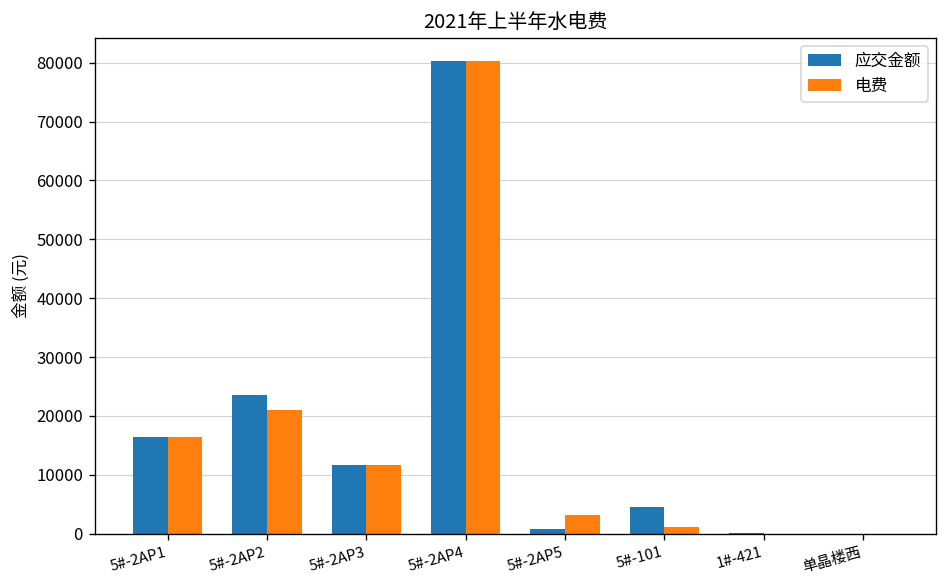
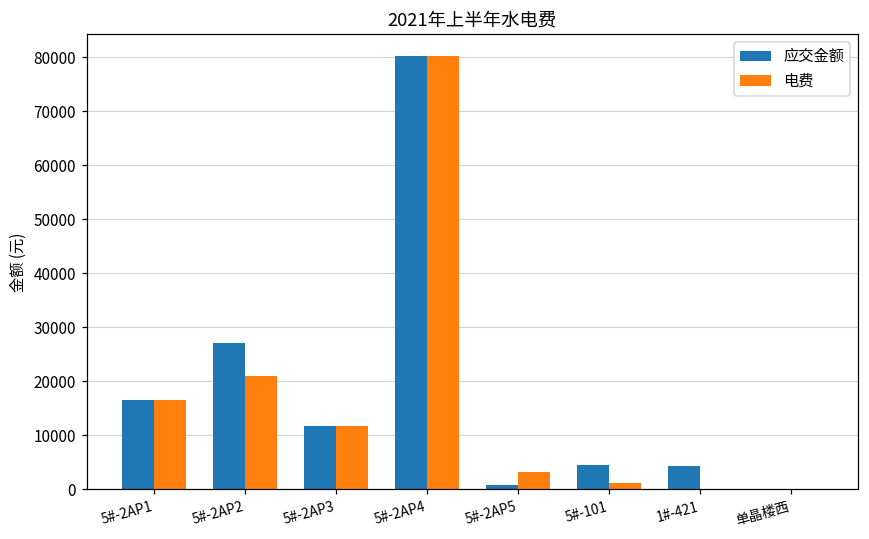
应交金额, 5#-2AP2: 24000 -> 27000
应交金额, 1#-421: 0 -> 4000
